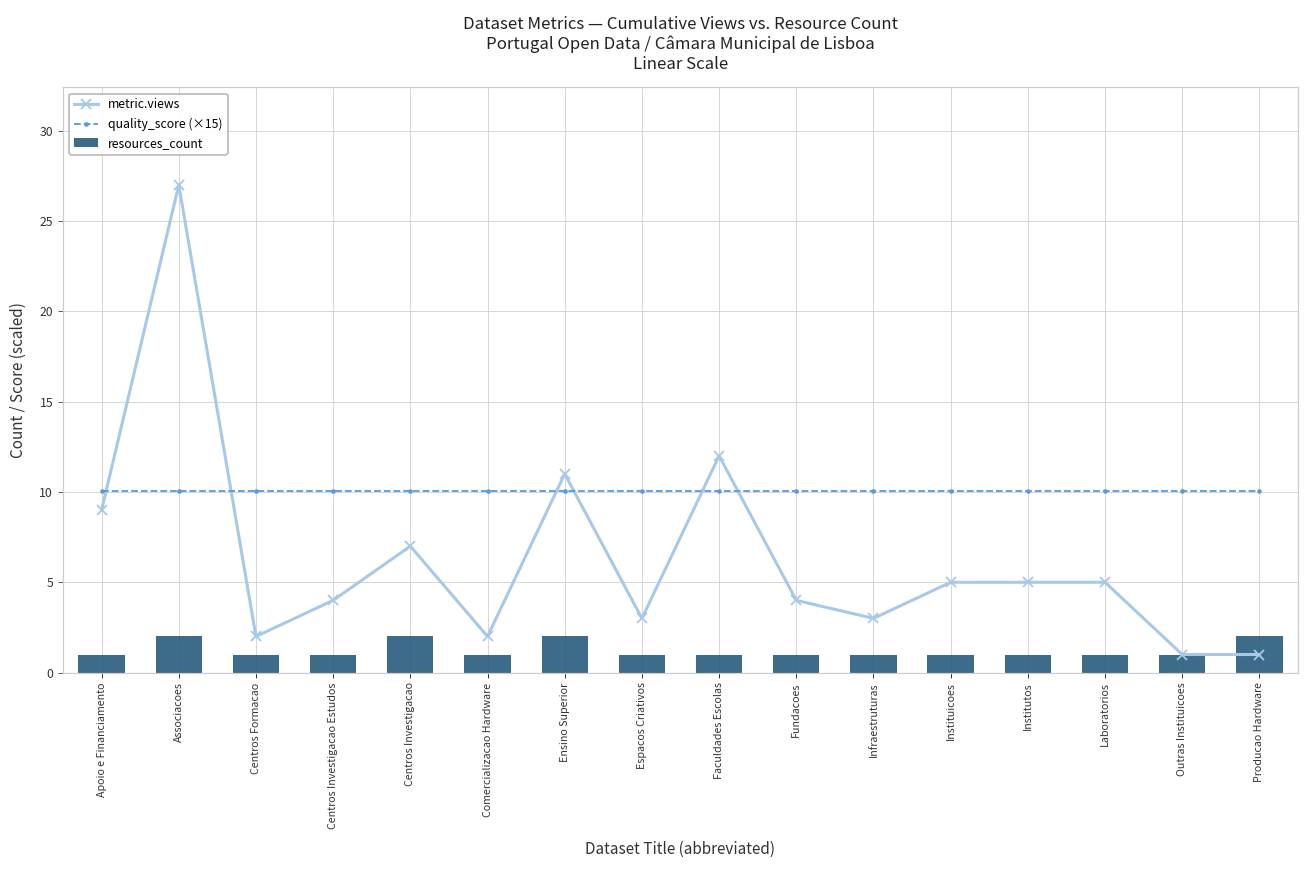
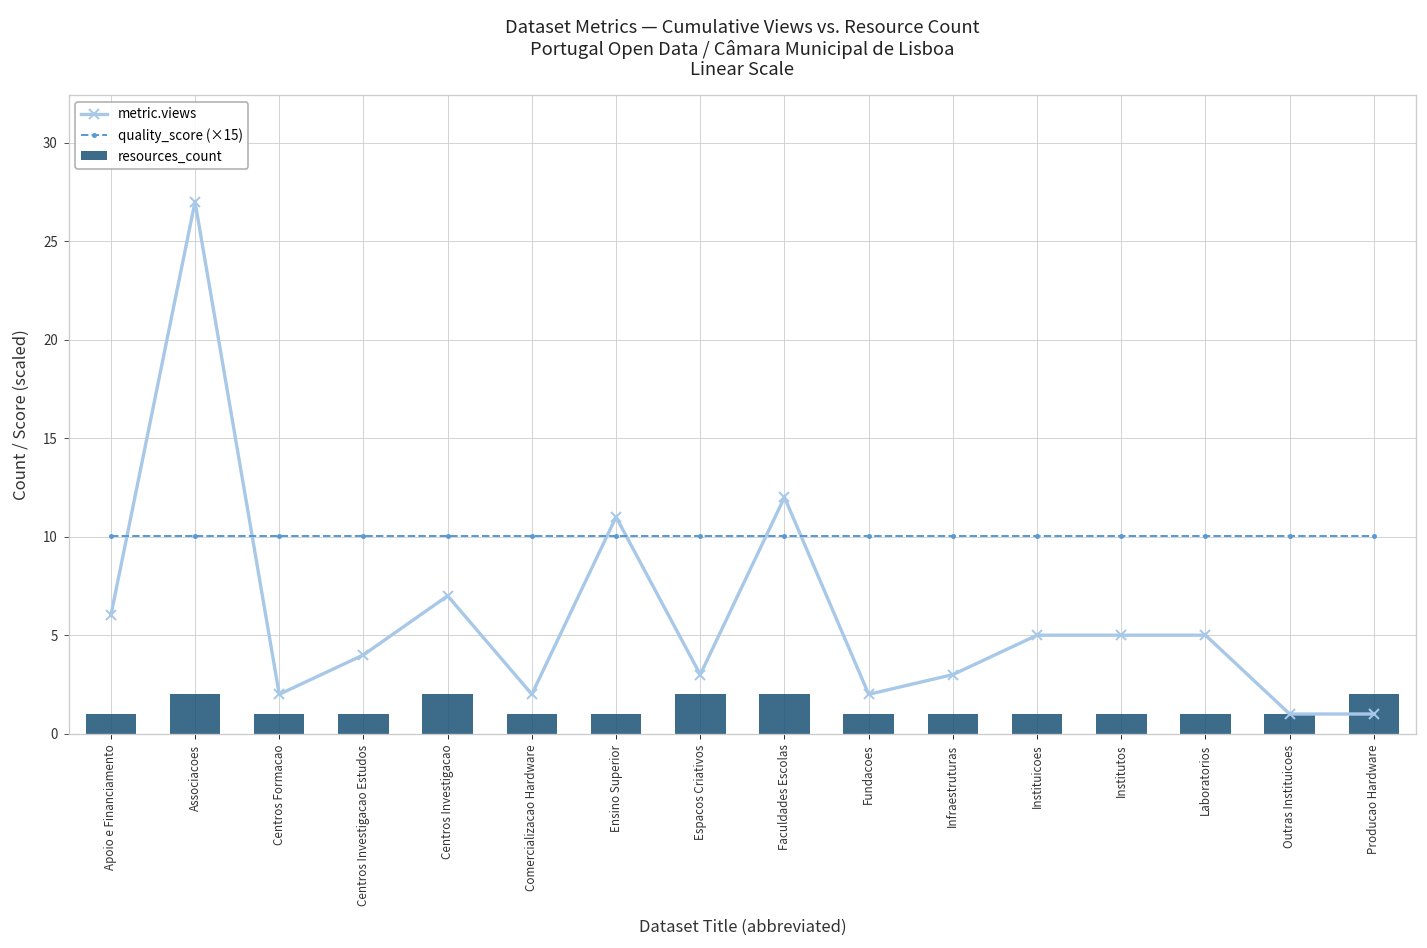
metric.views, Apoio e Financiamento: 9 -> 6
resources_count, Ensino Superior: 2 -> 1
resources_count, Espacos Criativos: 1 -> 2
resources_count, Faculdades Escolas: 1 -> 2
metric.views, Fundacoes: 4 -> 2
